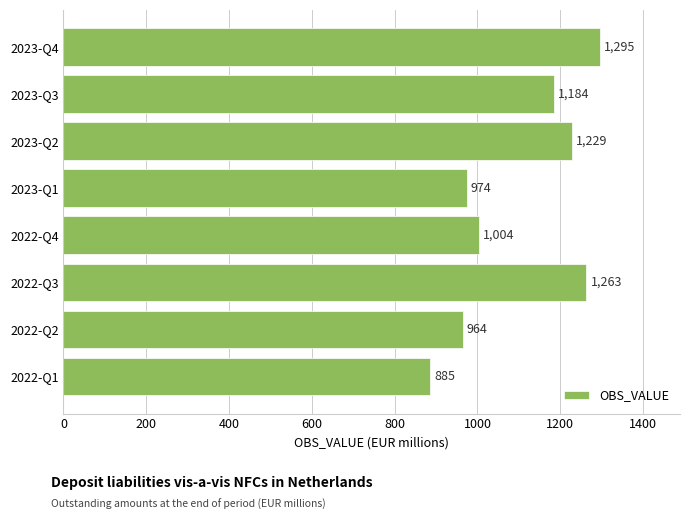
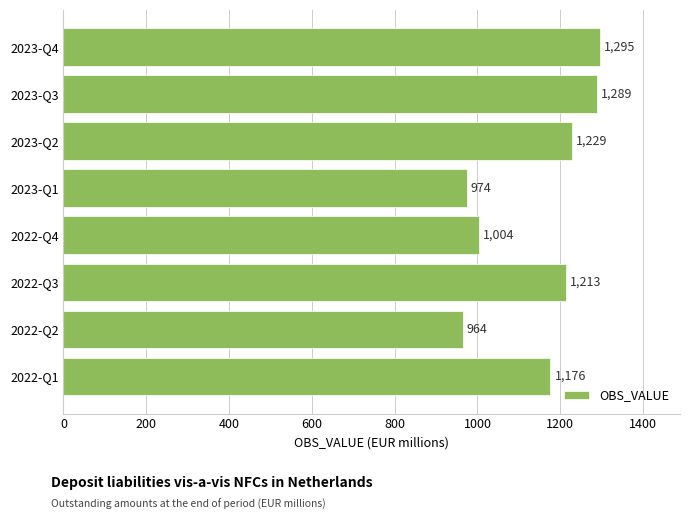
2023-Q3: 1,184 -> 1,289
2022-Q3: 1,263 -> 1,213
2022-Q1: 885 -> 1,176
